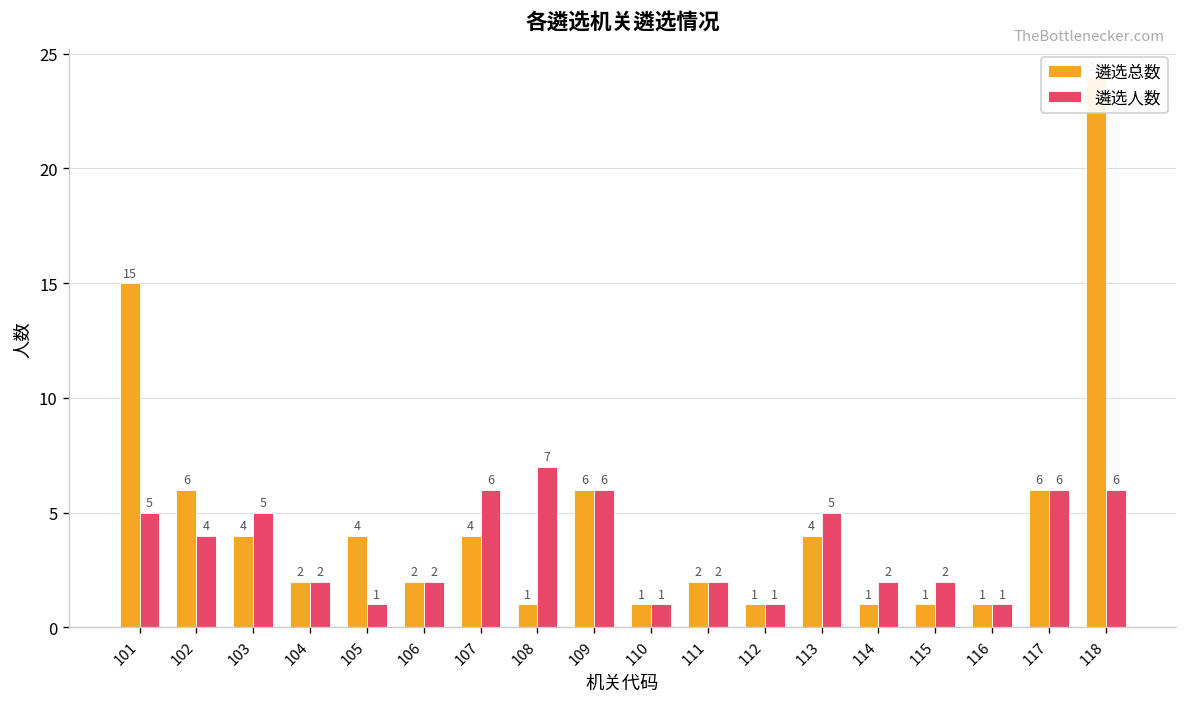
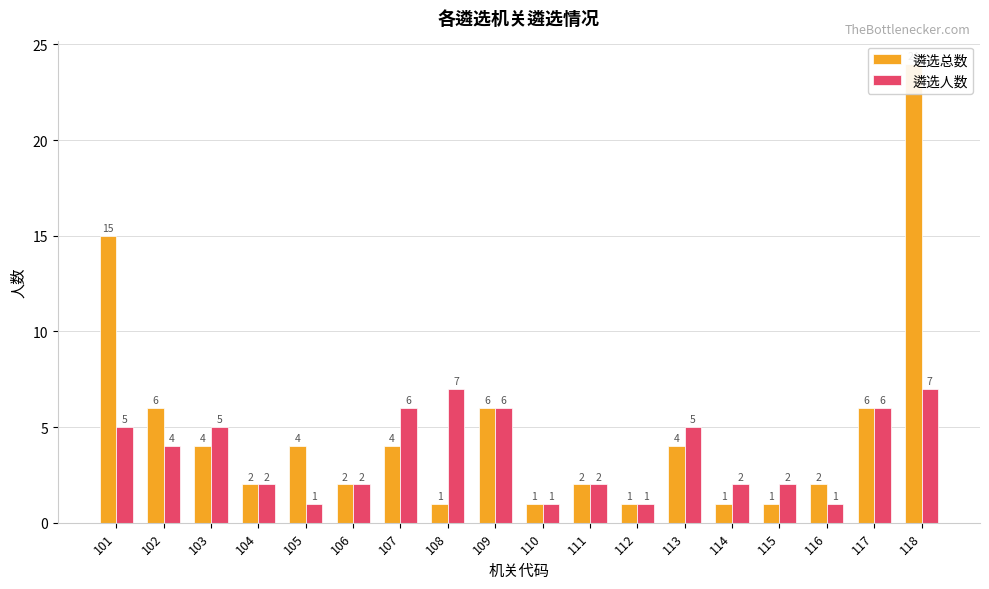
遴选总数, 116: 1 -> 2
遴选人数, 118: 6 -> 7
